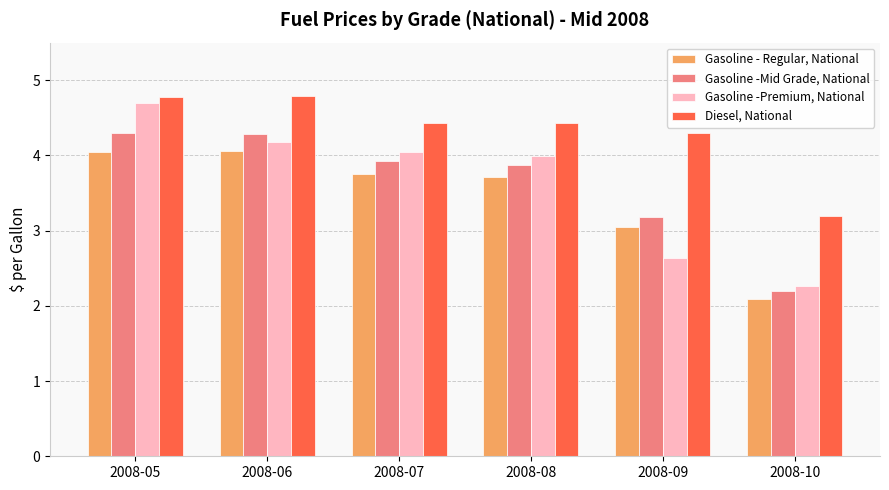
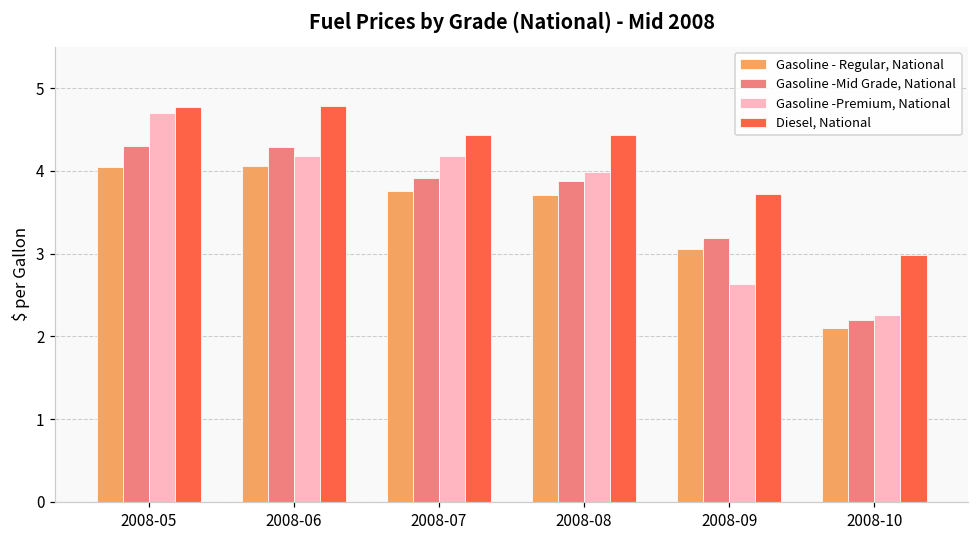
Gasoline -Premium, National, 2008-07: 4.0 -> 4.2
Diesel, National, 2008-09: 4.3 -> 3.7
Diesel, National, 2008-10: 3.2 -> 3.0
